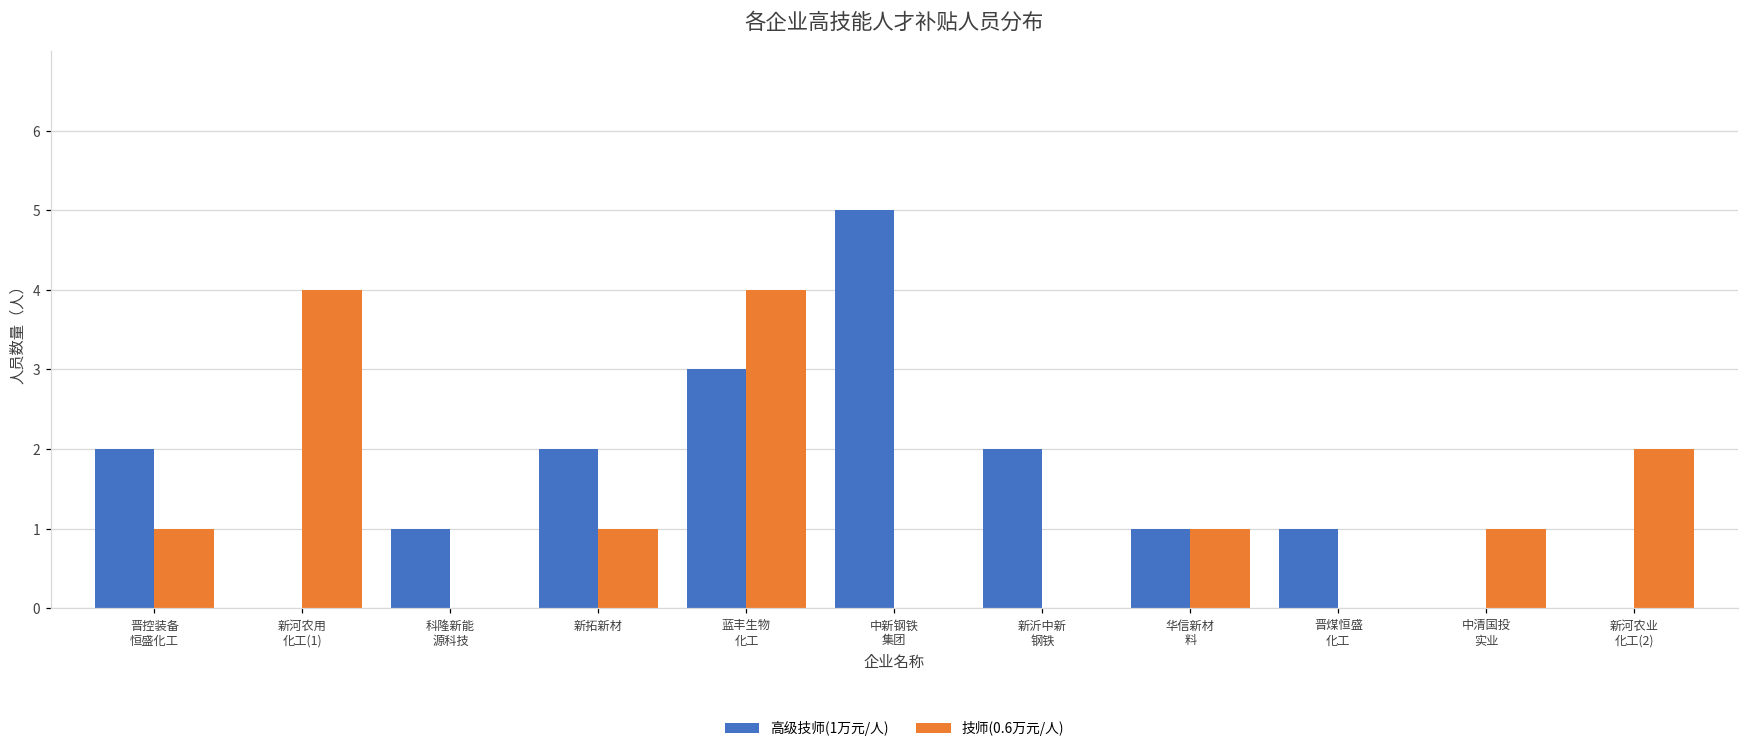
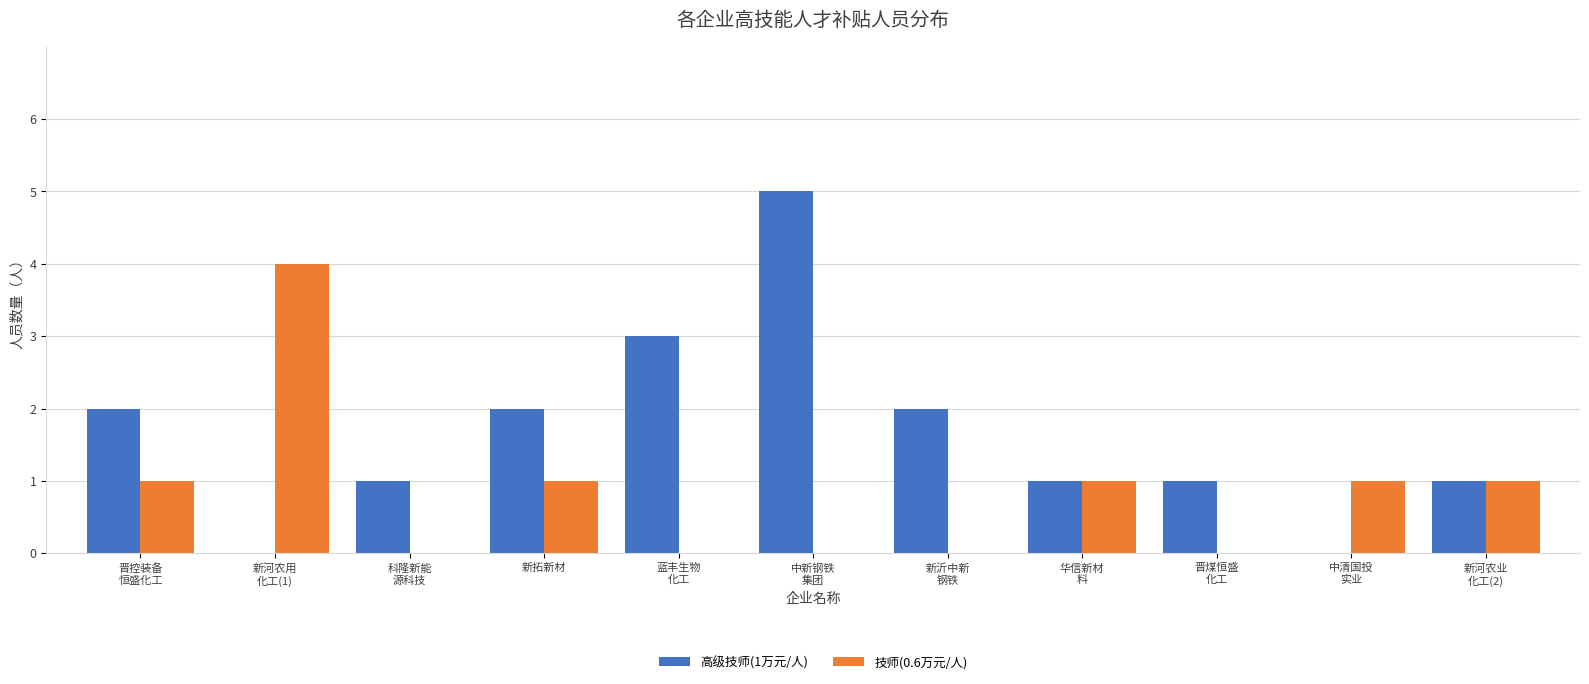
技师(0.6万元/人), 蓝丰生物 化工: 4 -> 0
高级技师(1万元/人), 新河农业 化工(2): 0 -> 1
技师(0.6万元/人), 新河农业 化工(2): 2 -> 1
